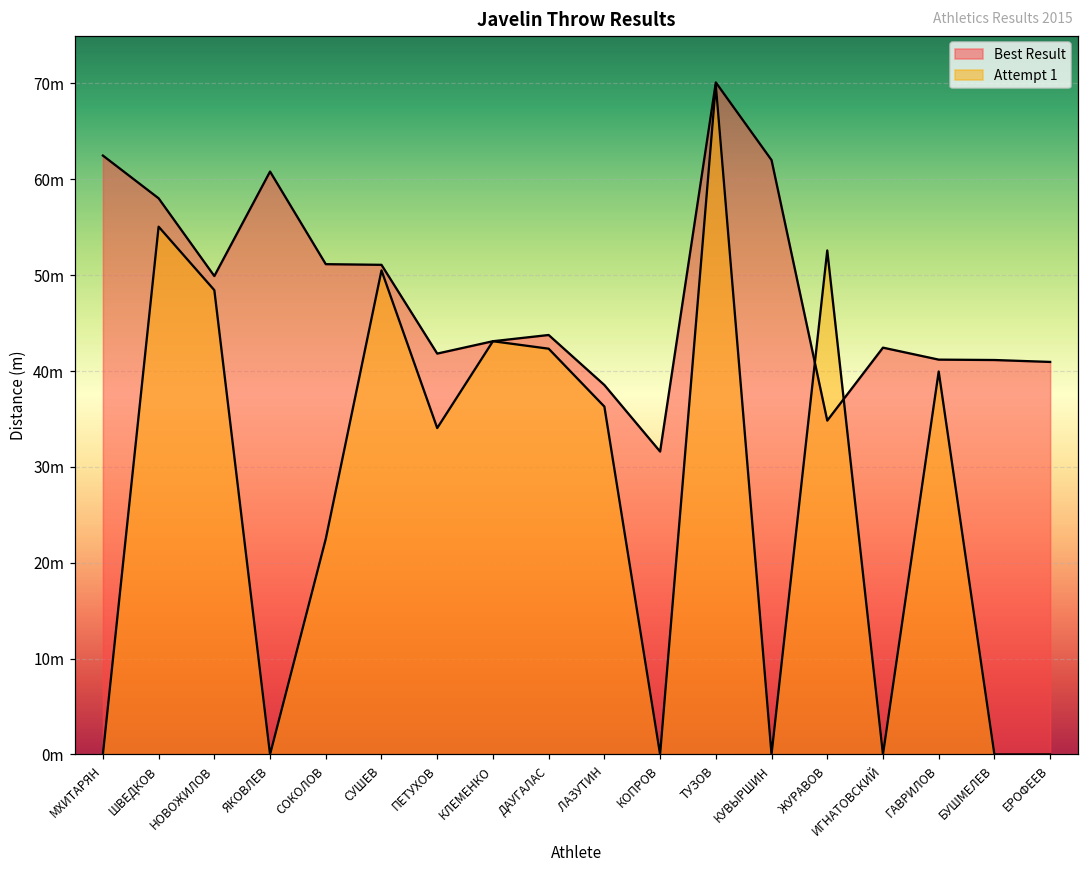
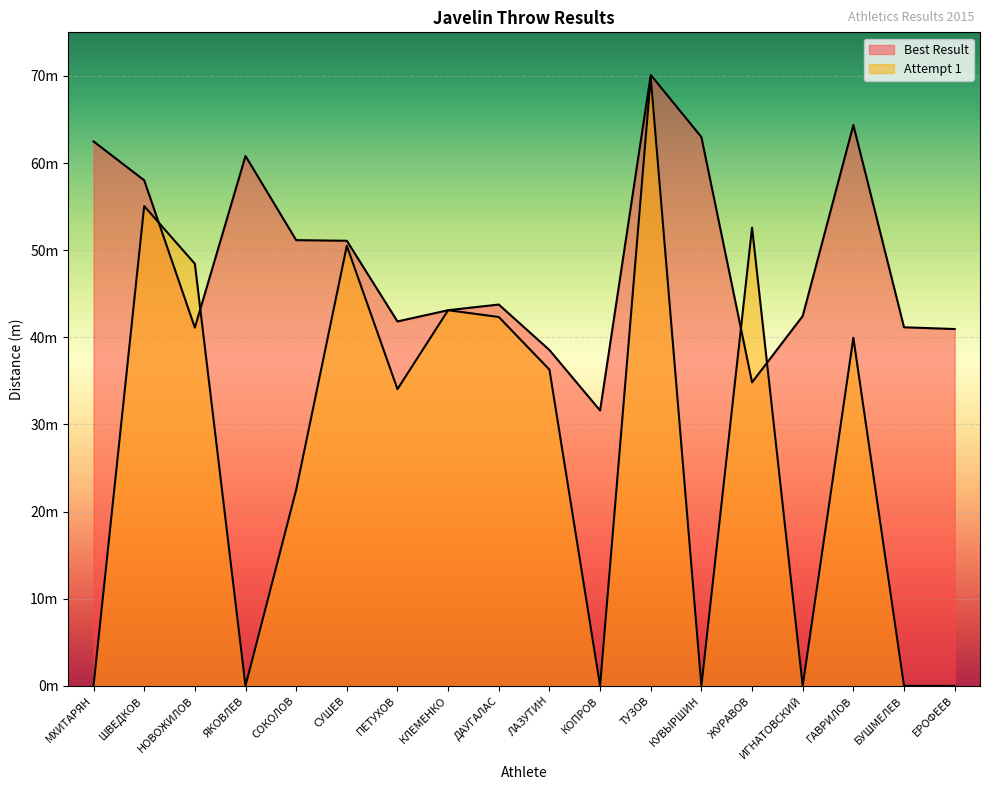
Best Result, НОВОЖИЛОВ: 50m -> 41m
Best Result, КУВЫРШИН: 62m -> 63m
Best Result, ГАВРИЛОВ: 41m -> 64m
